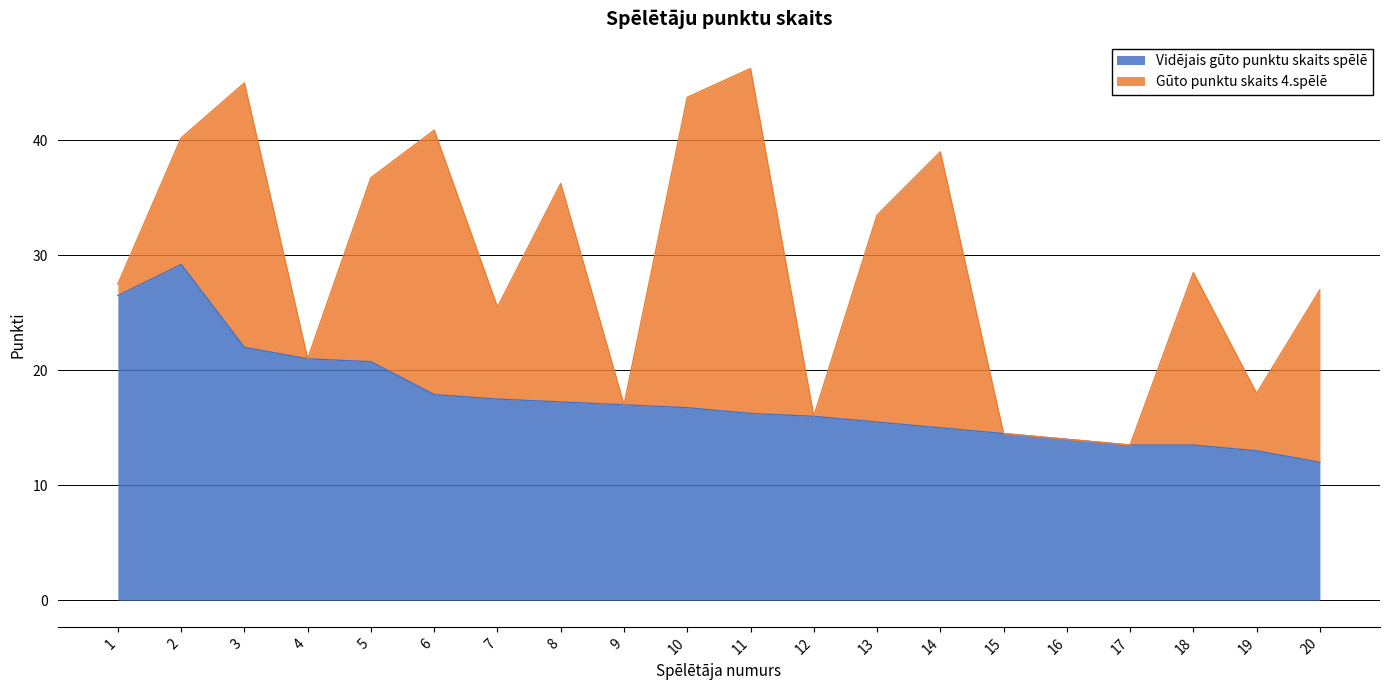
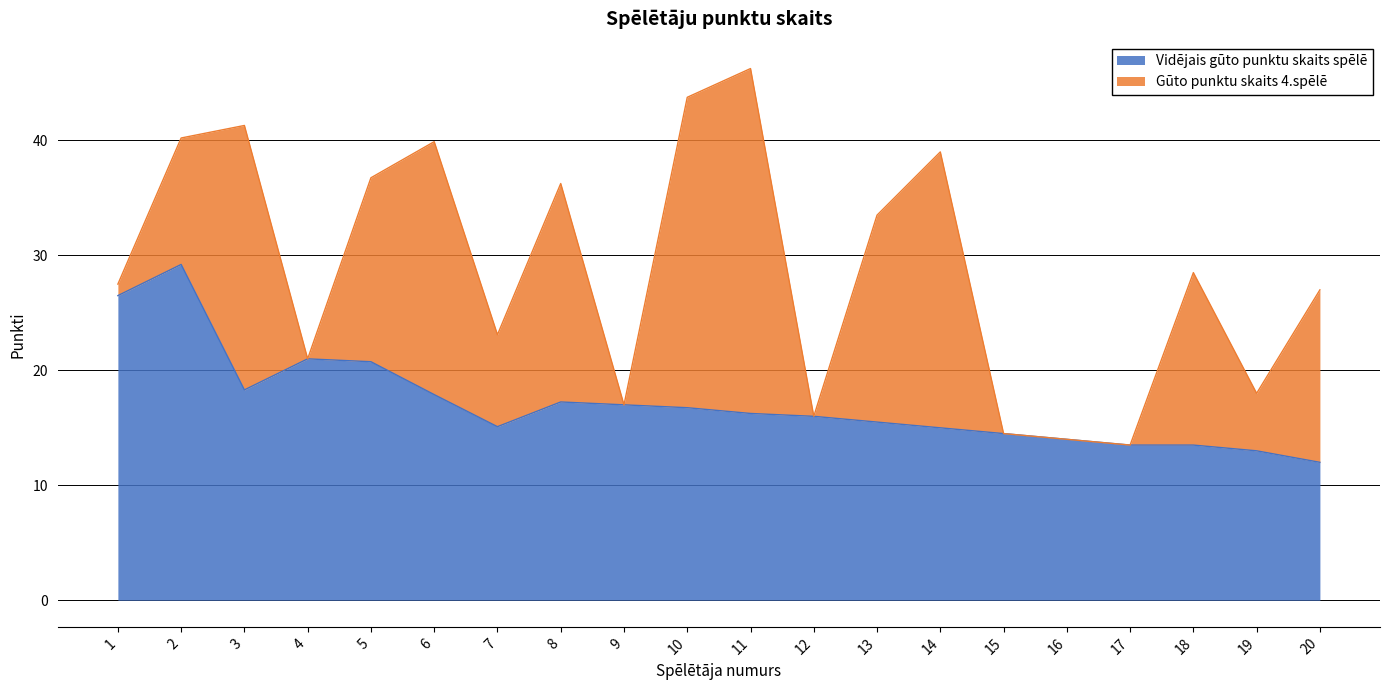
Vidējais gūto punktu skaits spēlē, 3: 22.0 -> 18.3
Gūto punktu skaits 4.spēlē, 6: 23 -> 22
Vidējais gūto punktu skaits spēlē, 7: 17.5 -> 15.1
